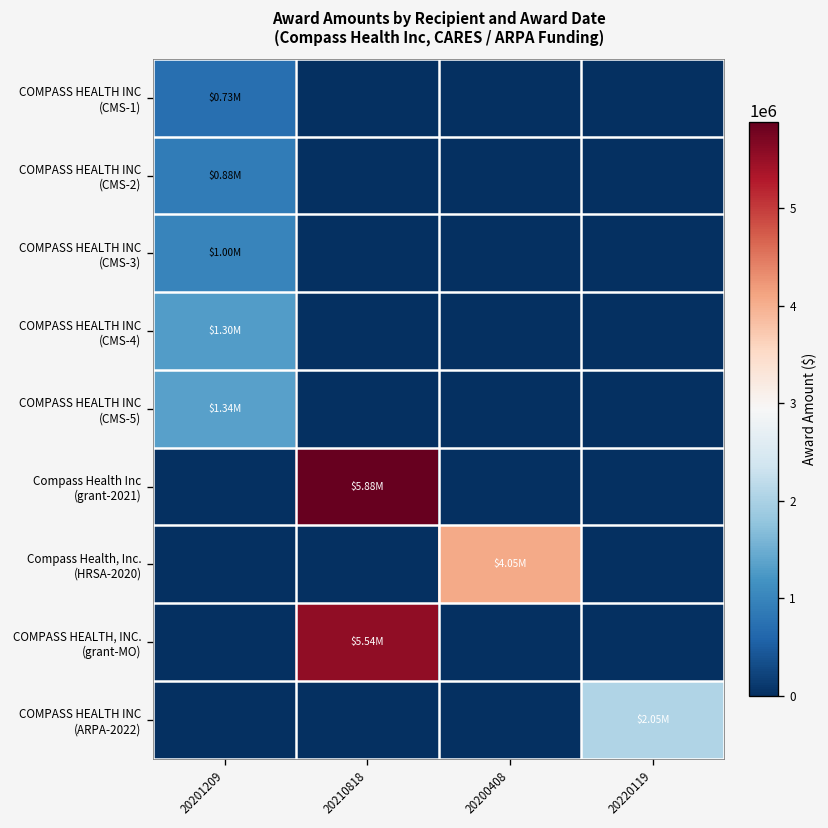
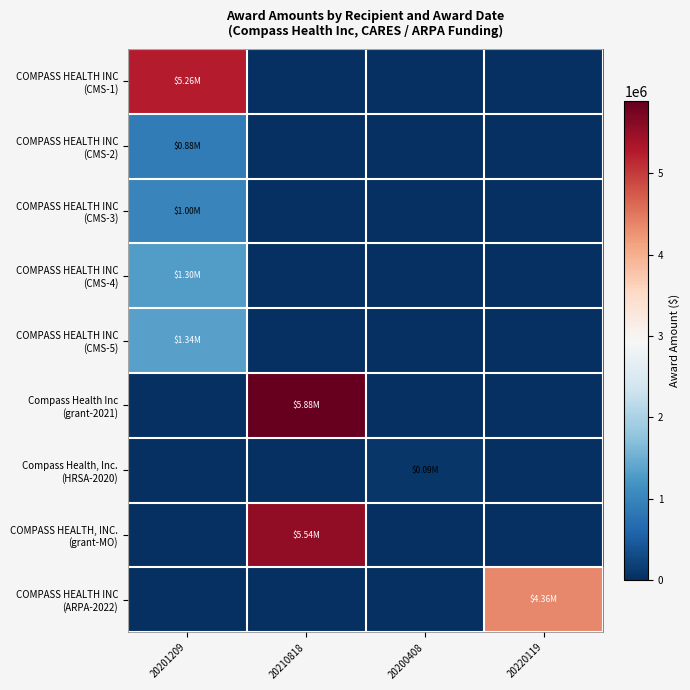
COMPASS HEALTH INC (CMS-1), 20201209: $0.73M -> $5.26M
Compass Health, Inc. (HRSA-2020), 20200408: $4.05M -> $0.09M
COMPASS HEALTH INC (ARPA-2022), 20220119: $2.05M -> $4.36M
